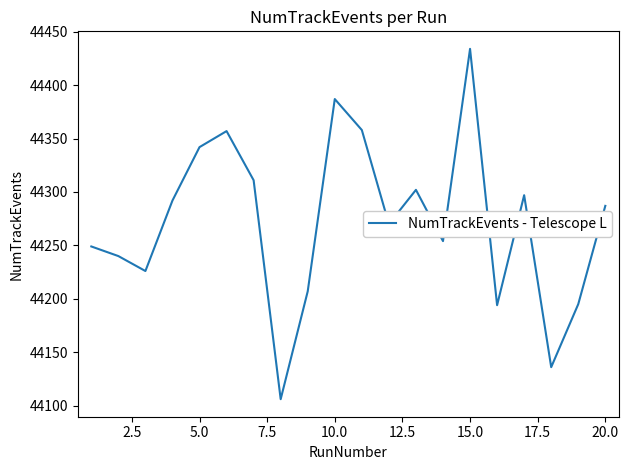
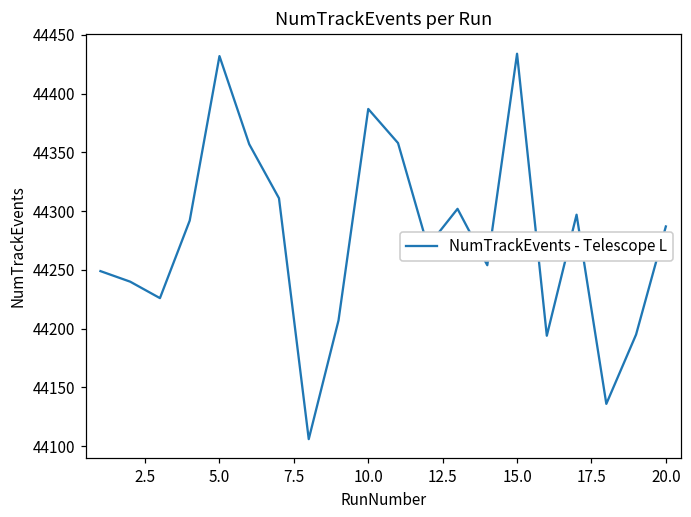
5.0: 44342 -> 44432
